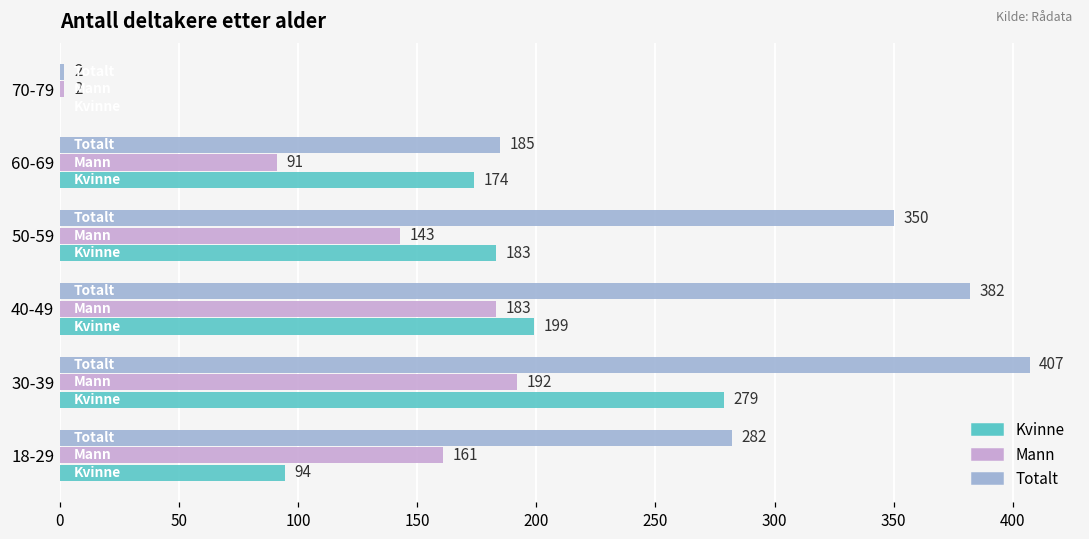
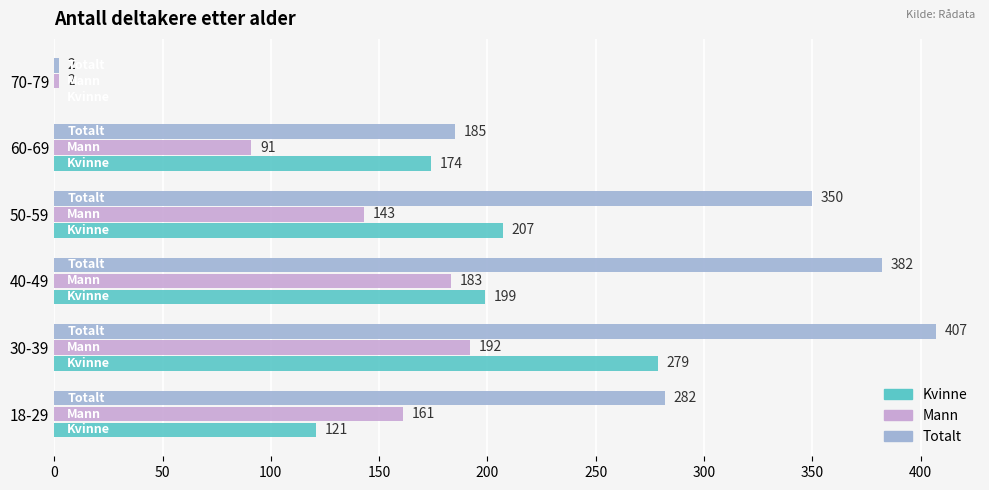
Kvinne, 50-59: 183 -> 207
Kvinne, 18-29: 94 -> 121
